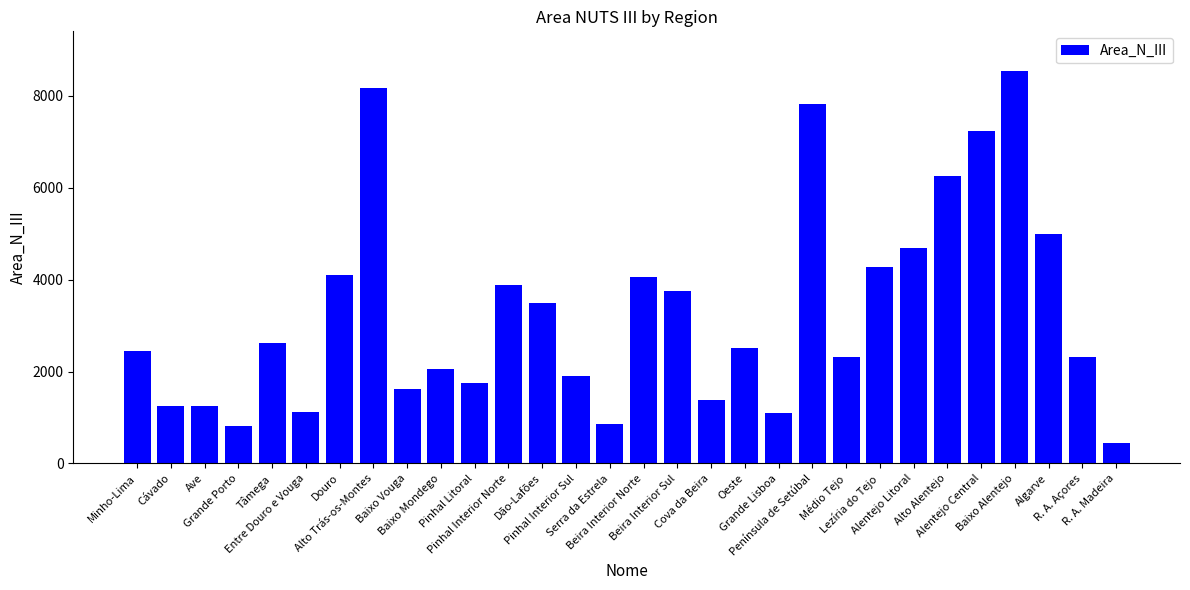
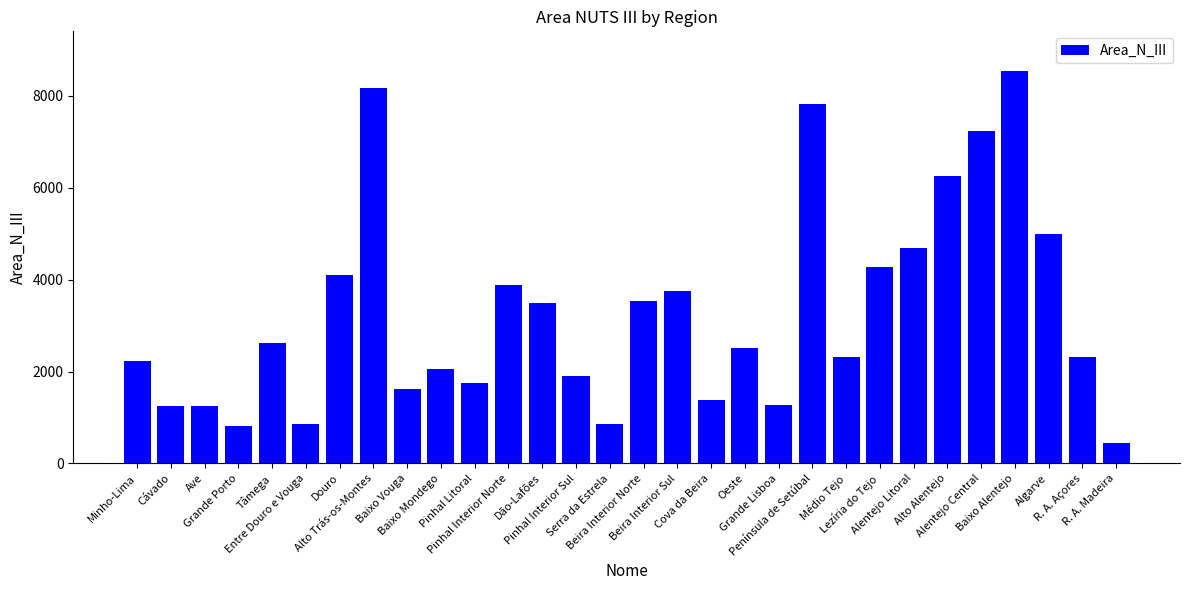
Minho-Lima: 2400 -> 2200
Entre Douro e Vouga: 1100 -> 900
Beira Interior Norte: 4100 -> 3500
Grande Lisboa: 1100 -> 1300
